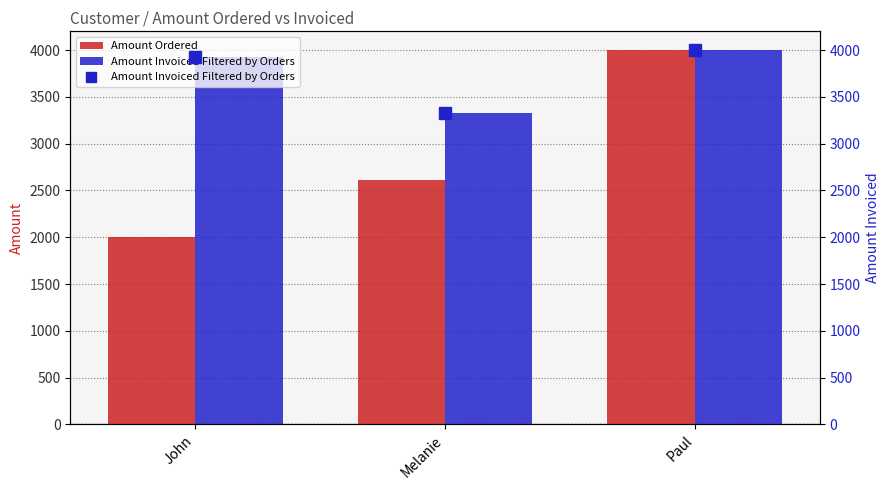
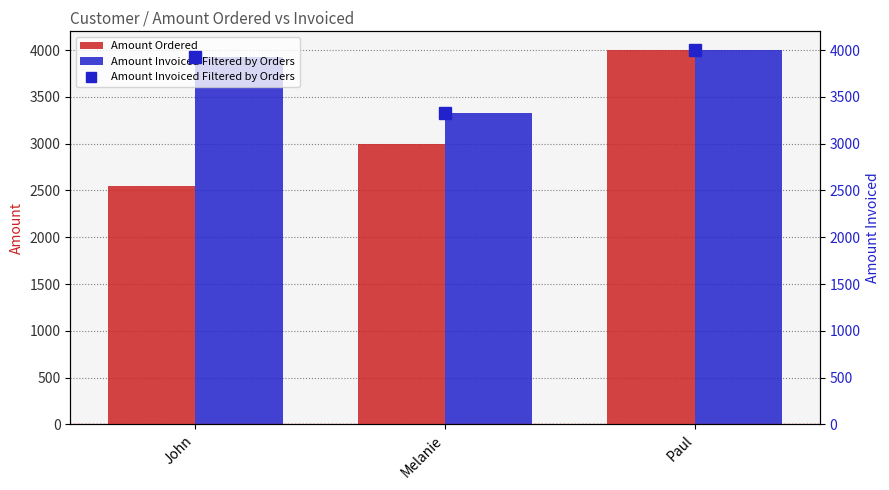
Amount Ordered, John: 2000 -> 2600
Amount Ordered, Melanie: 2600 -> 3000
